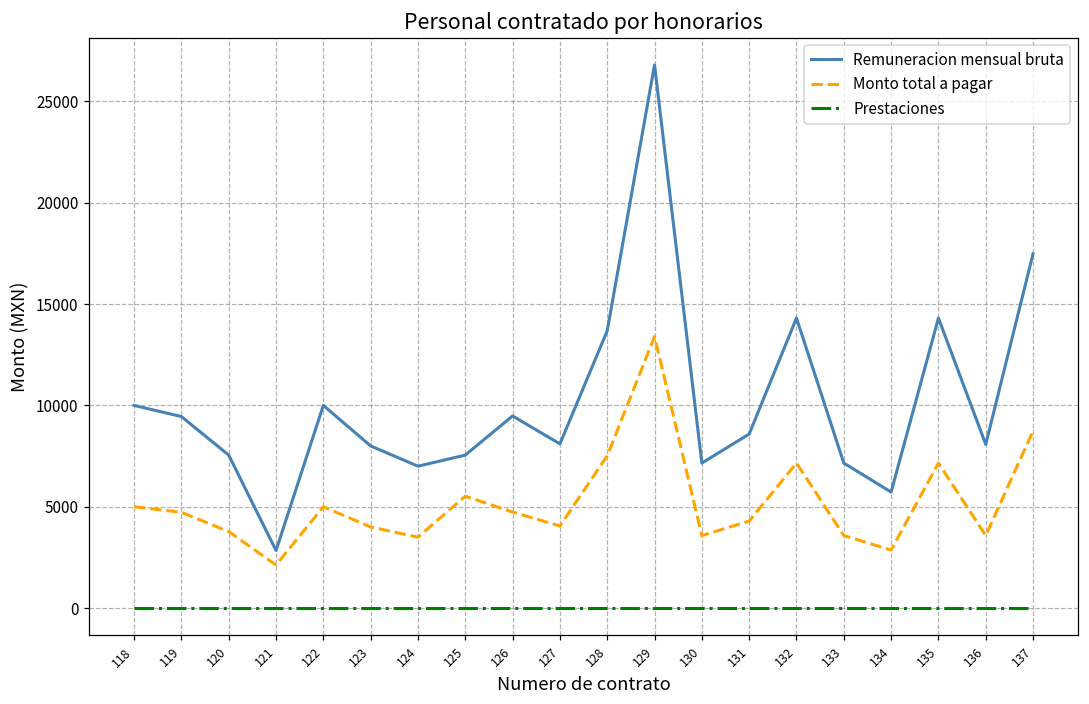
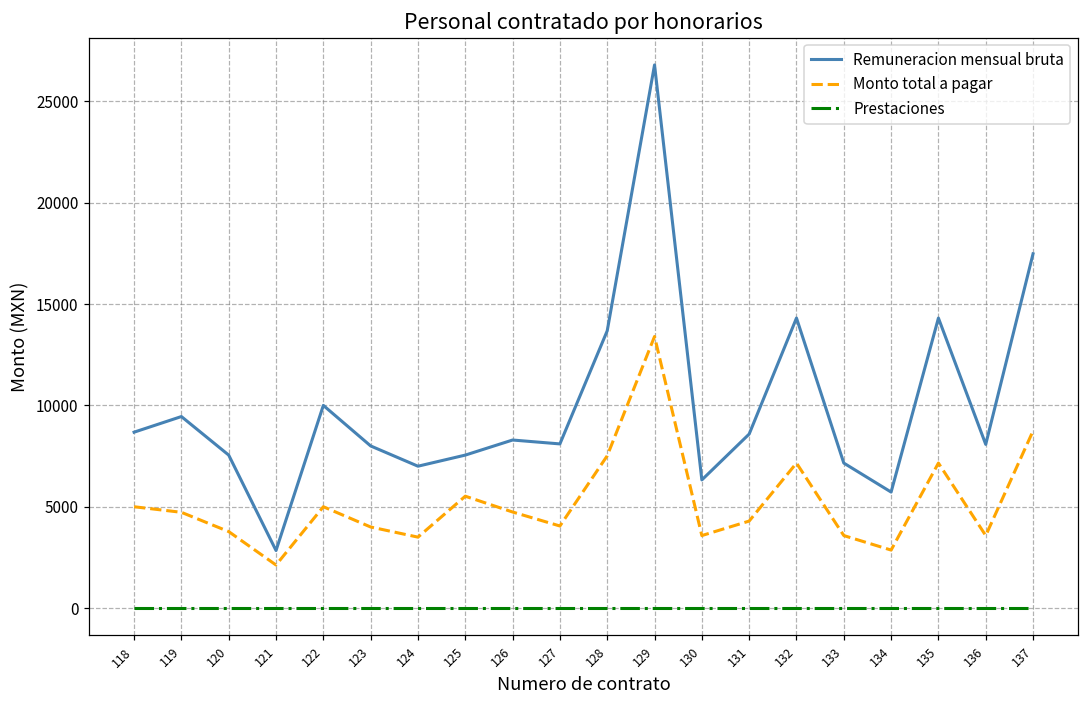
Remuneracion mensual bruta, 118: 10000 -> 8700
Remuneracion mensual bruta, 126: 9500 -> 8300
Remuneracion mensual bruta, 130: 7200 -> 6300
